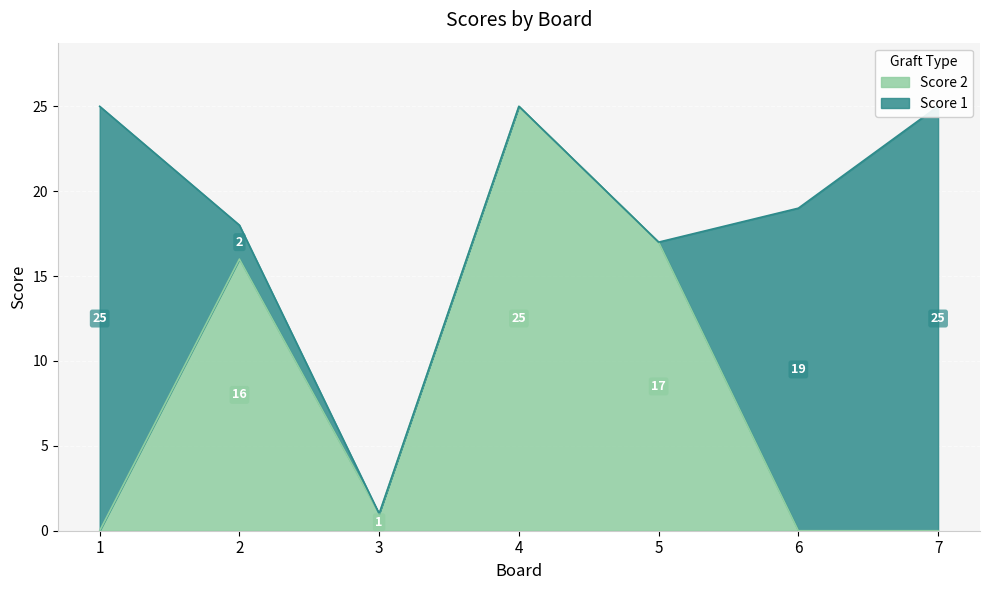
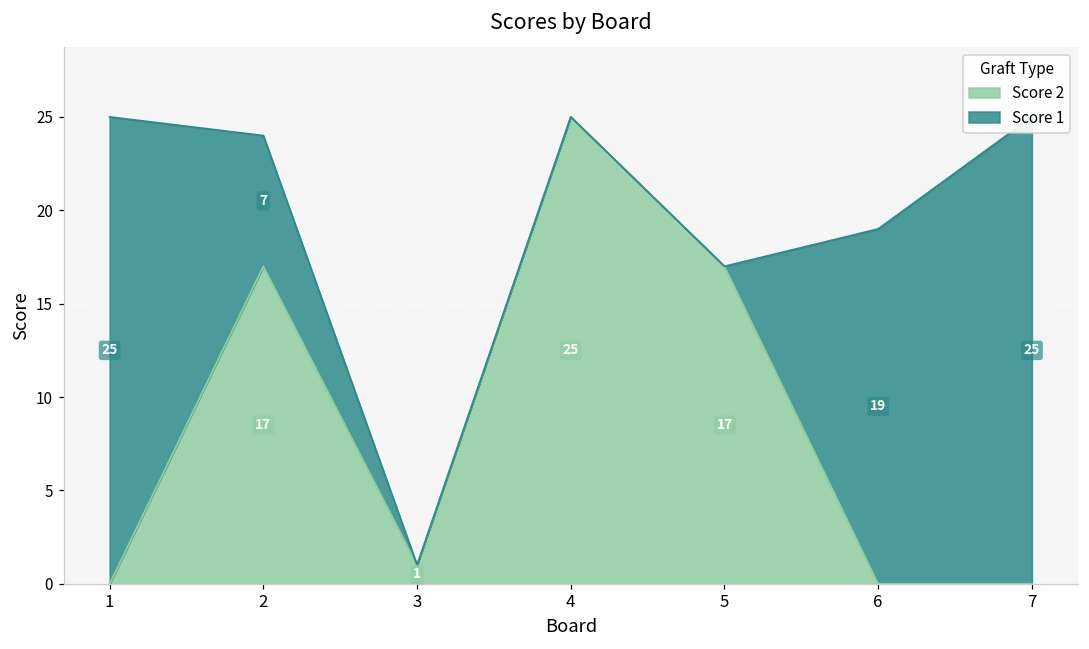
Score 2, 2: 16 -> 17
Score 1, 2: 2 -> 7
